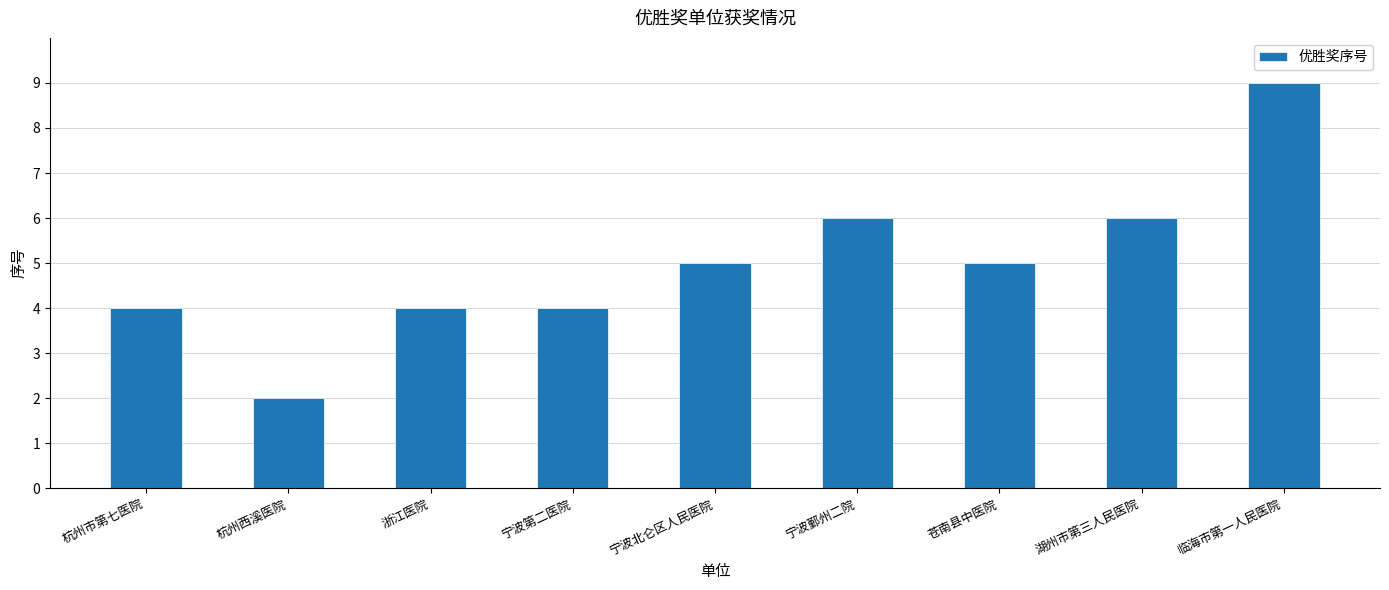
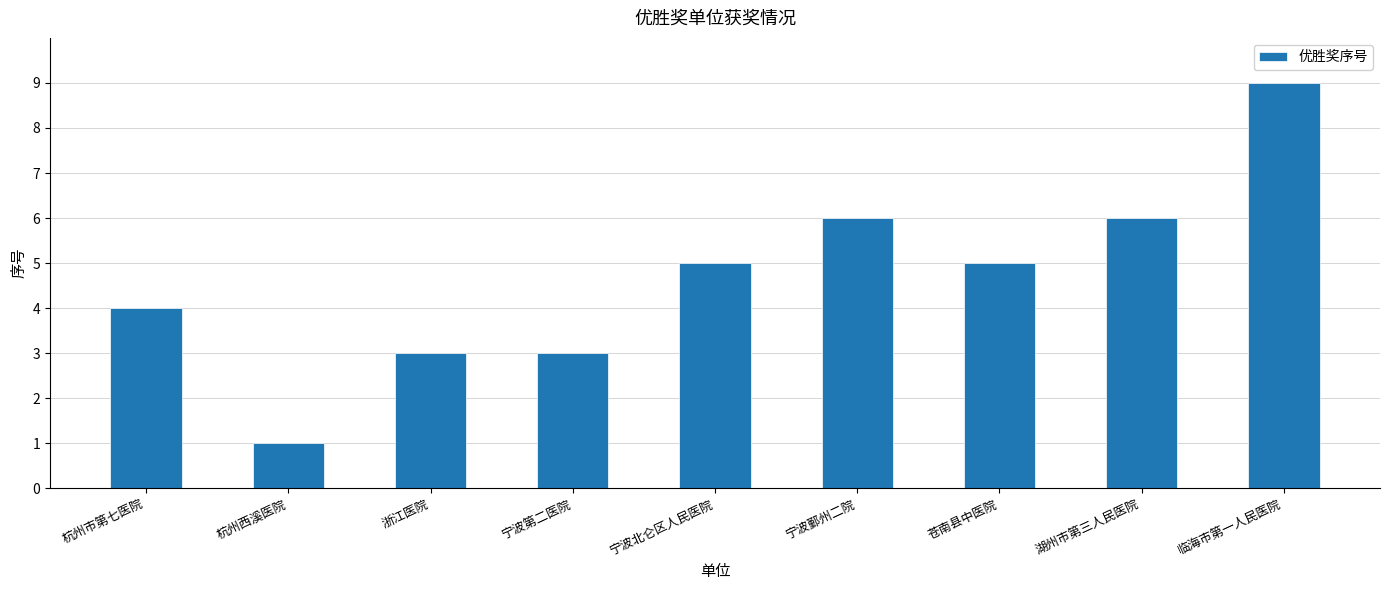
杭州西溪医院: 2 -> 1
浙江医院: 4 -> 3
宁波第二医院: 4 -> 3
